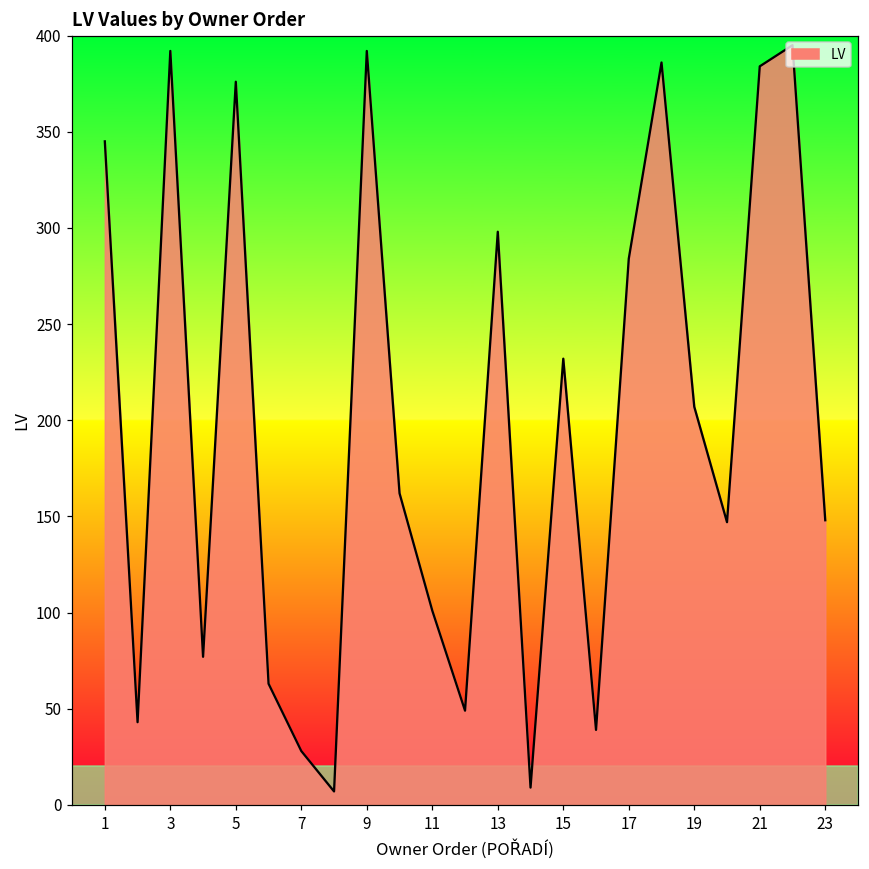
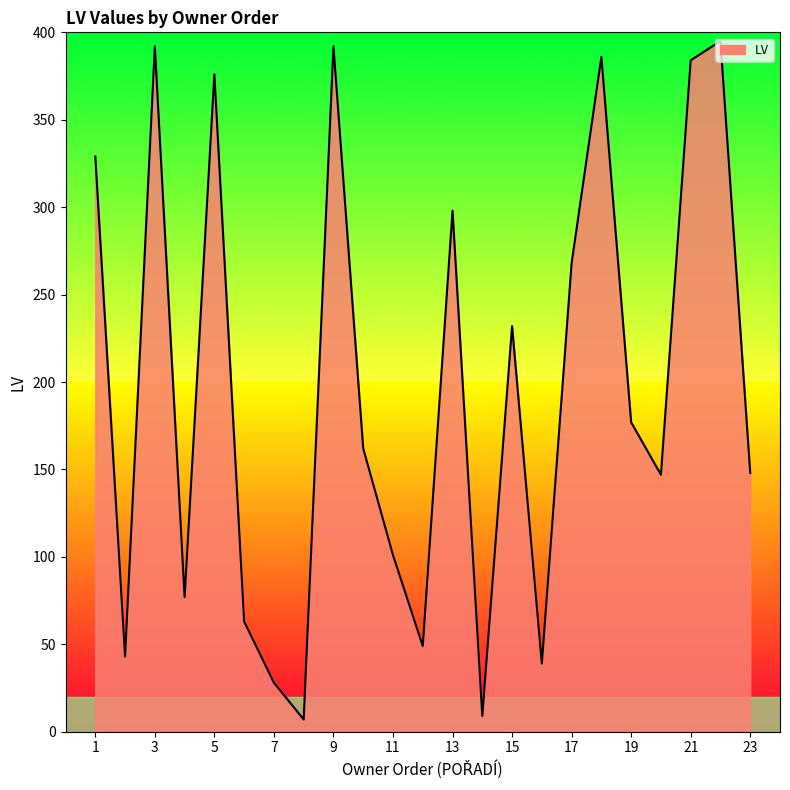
1: 345 -> 329
17: 284 -> 268
19: 207 -> 177
